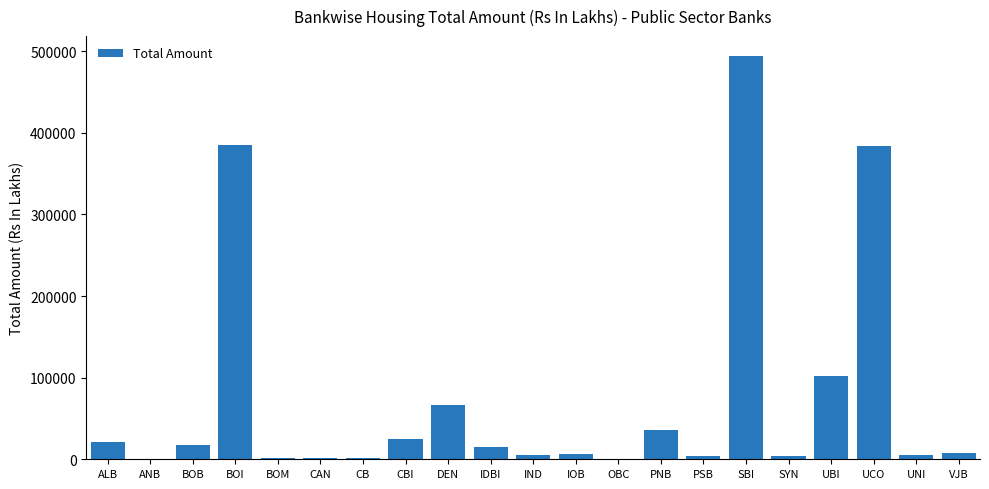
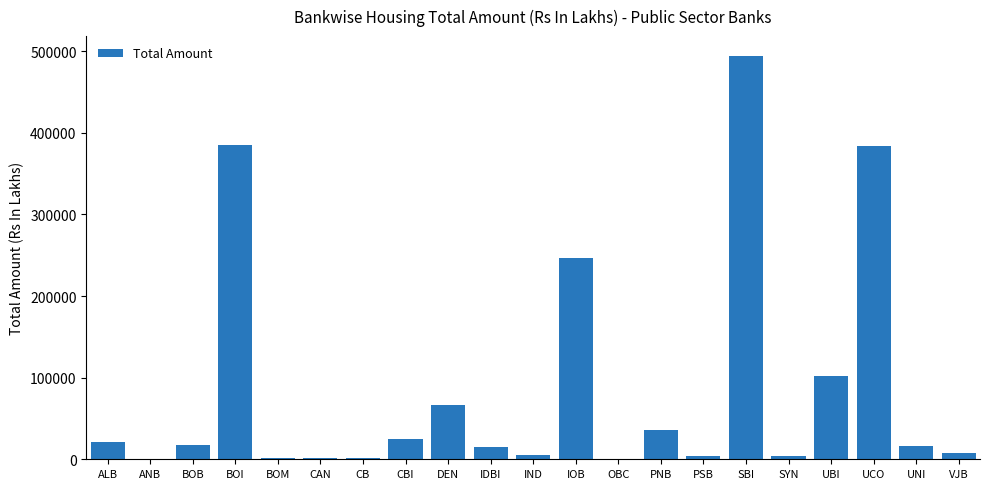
IOB: 10000 -> 250000
UNI: 10000 -> 20000
